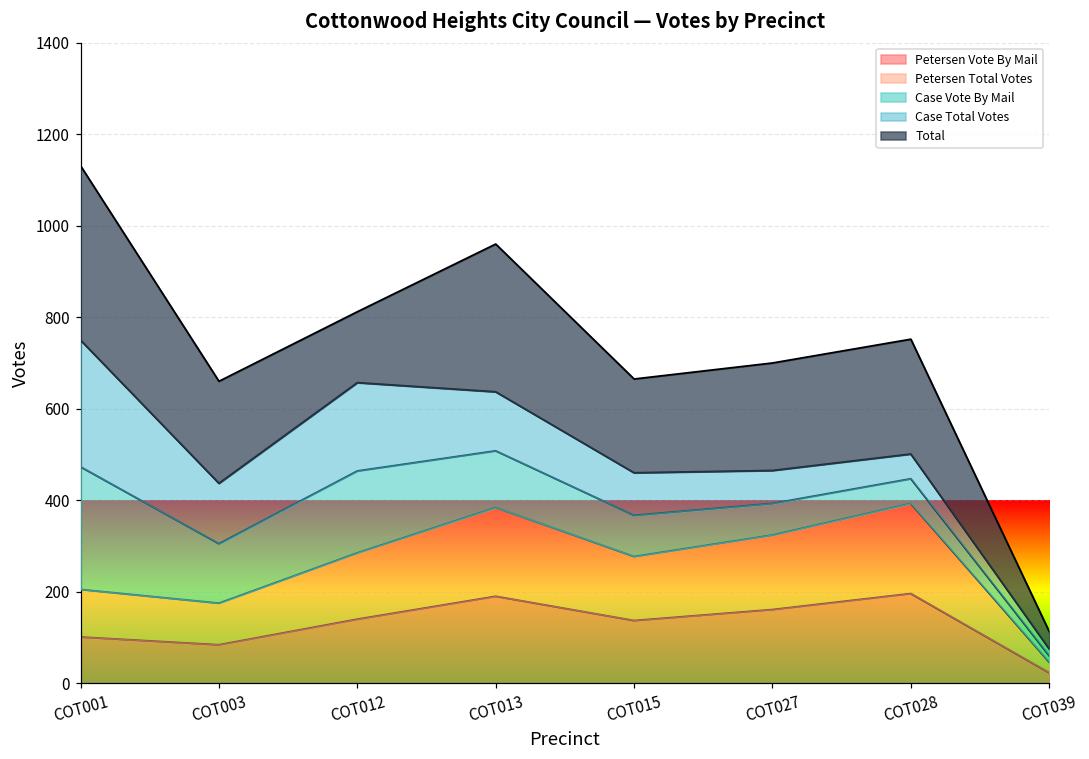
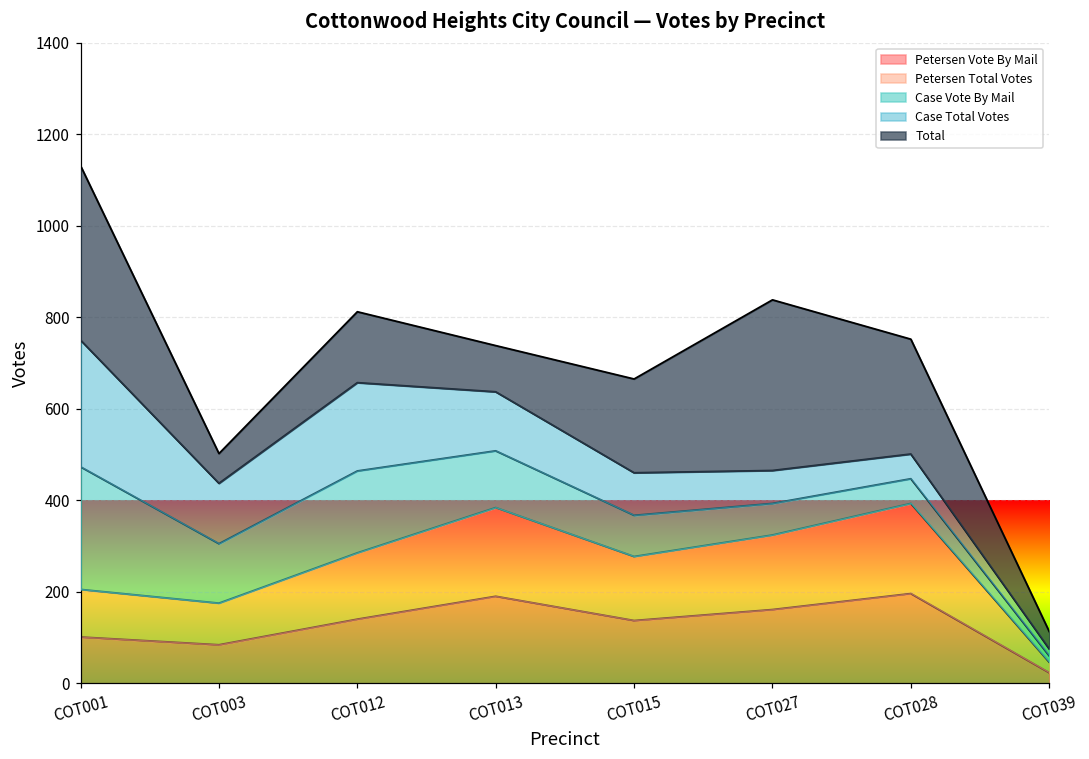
Total, COT003: 220 -> 70
Total, COT013: 320 -> 100
Total, COT027: 240 -> 370
